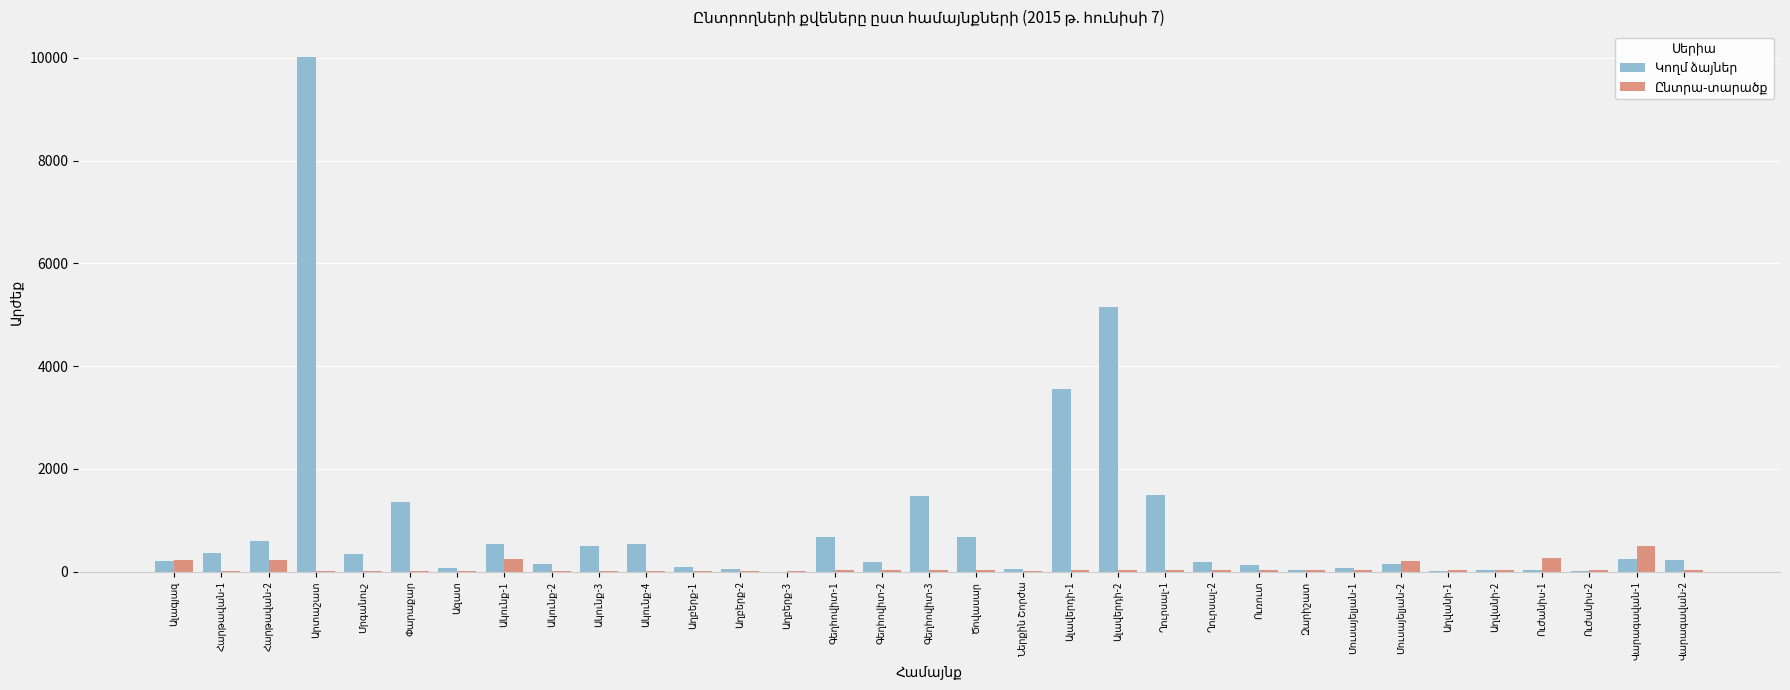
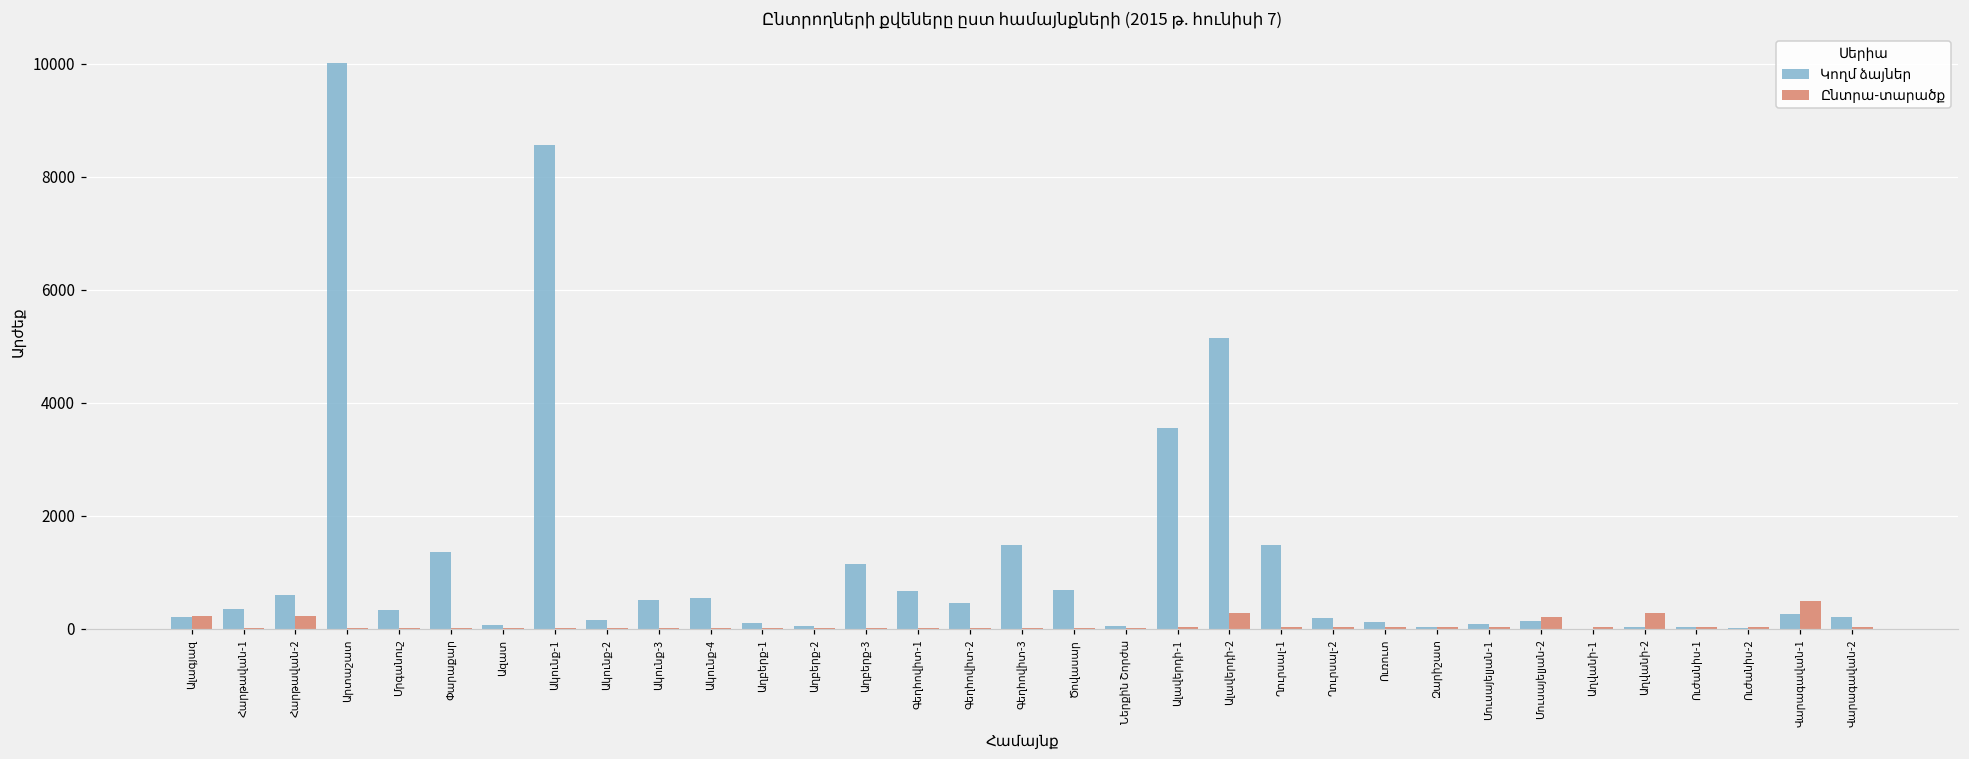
Կողմ ձայներ, Ակունք-1: 500 -> 8600
Ընտրա-տարածք, Ակունք-1: 200 -> 0
Կողմ ձայներ, Աղբերք-3: 0 -> 1200
Կողմ ձայներ, Գեղհովիտ-2: 200 -> 500
Ընտրա-տարածք, Ալավերդի-2: 0 -> 300
Ընտրա-տարածք, Աղվանի-2: 0 -> 300
Ընտրա-տարածք, Ուժանիս-1: 300 -> 0
